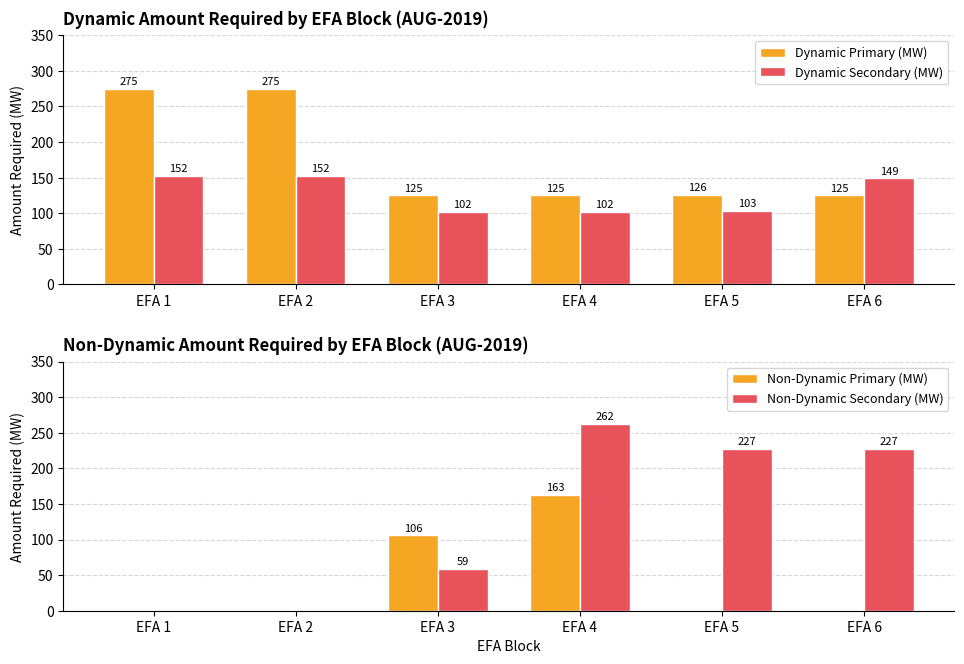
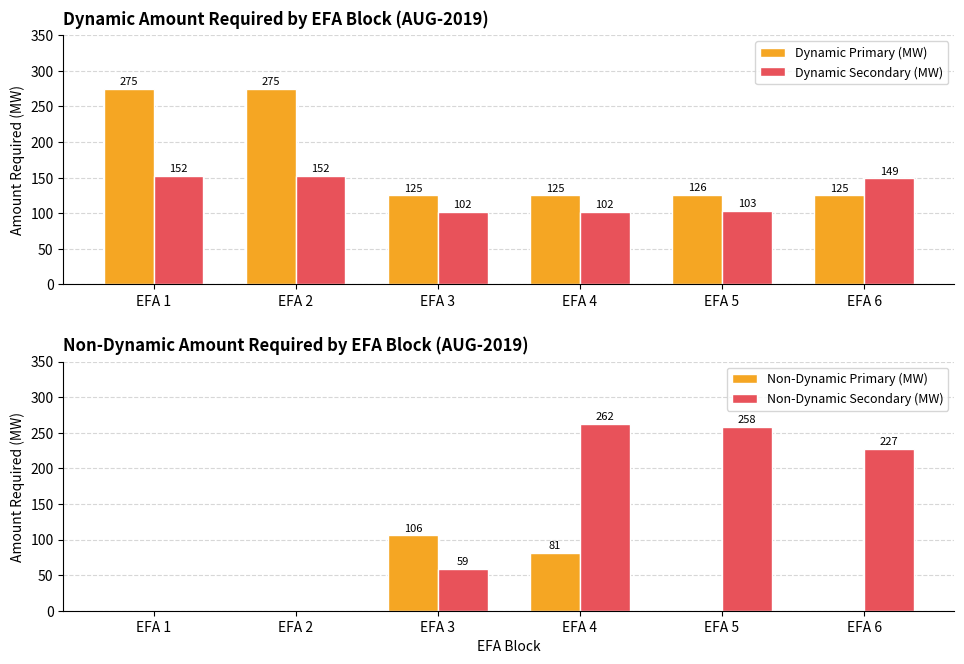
Non-Dynamic Amount Required by EFA Block (AUG-2019), Non-Dynamic Primary (MW), EFA 4: 163 -> 81
Non-Dynamic Amount Required by EFA Block (AUG-2019), Non-Dynamic Secondary (MW), EFA 5: 227 -> 258
